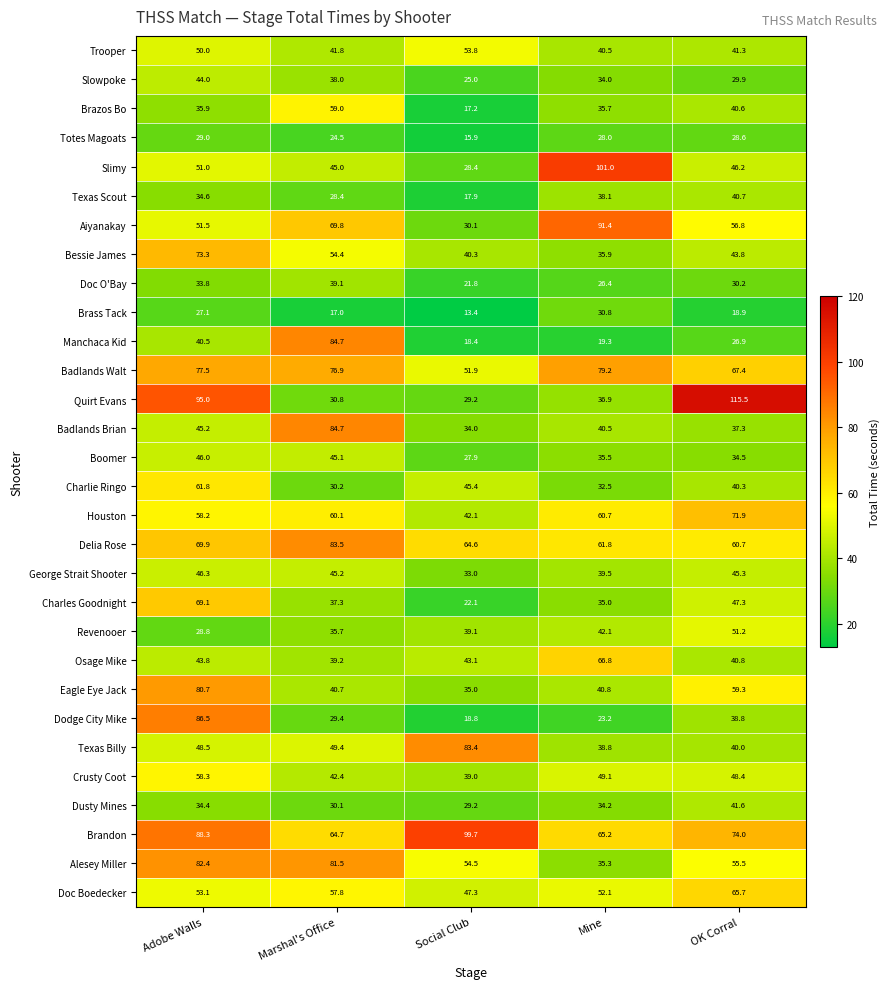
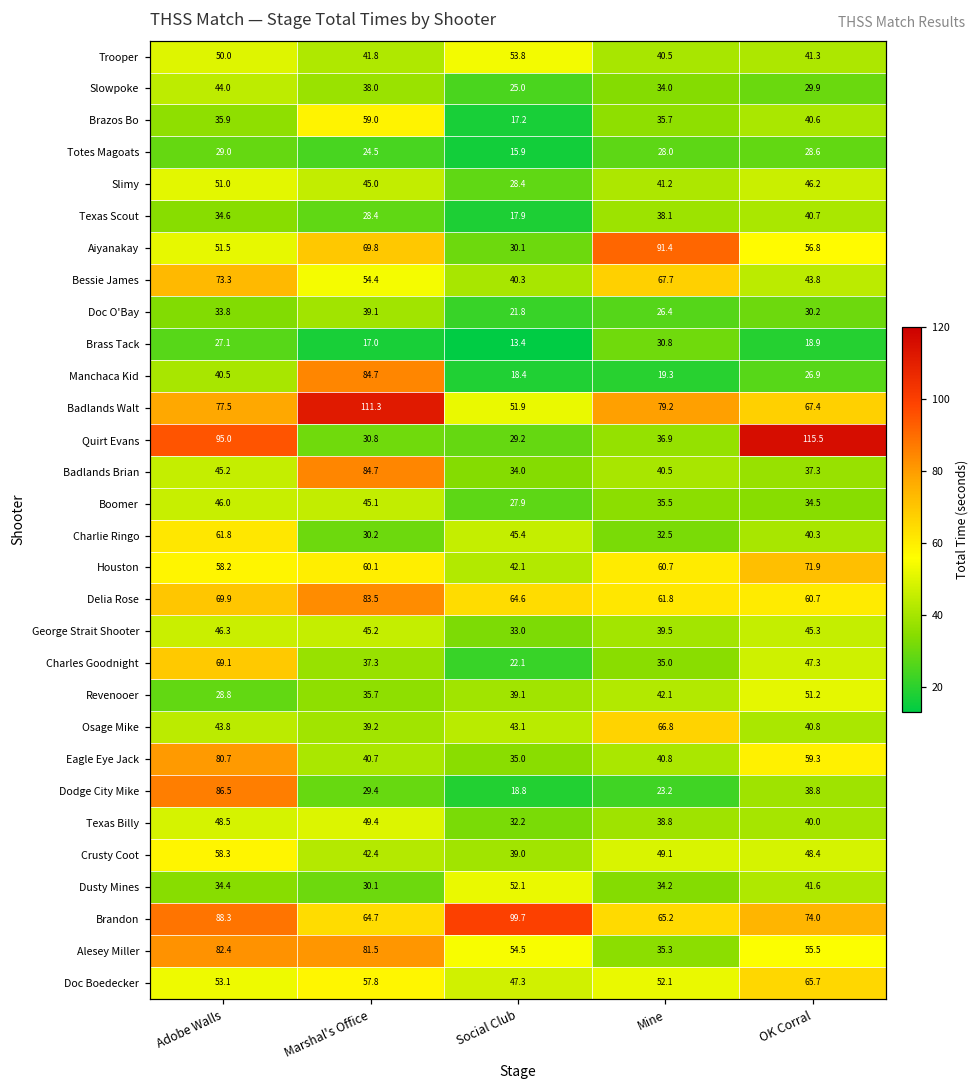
Slimy, Mine: 101.0 -> 41.2
Bessie James, Mine: 35.9 -> 67.7
Badlands Walt, Marshal's Office: 76.9 -> 111.3
Texas Billy, Social Club: 83.4 -> 32.2
Dusty Mines, Social Club: 29.2 -> 52.1
